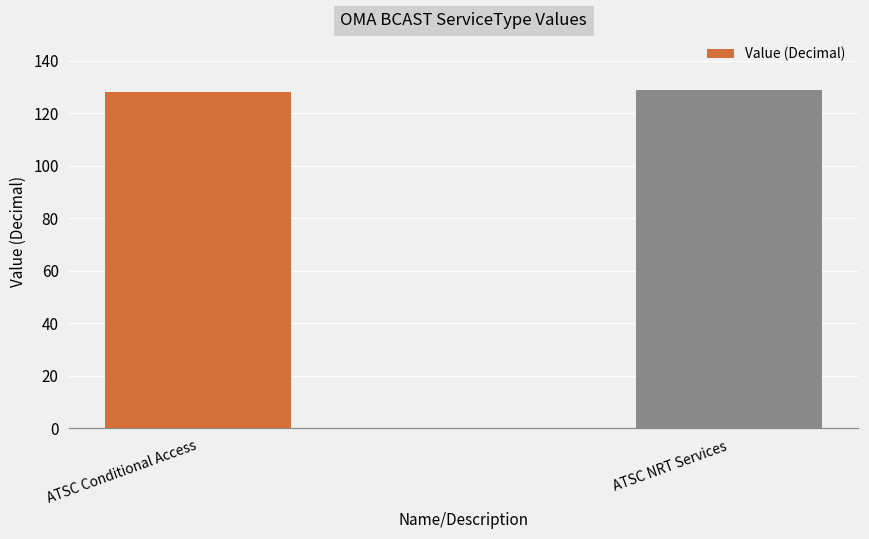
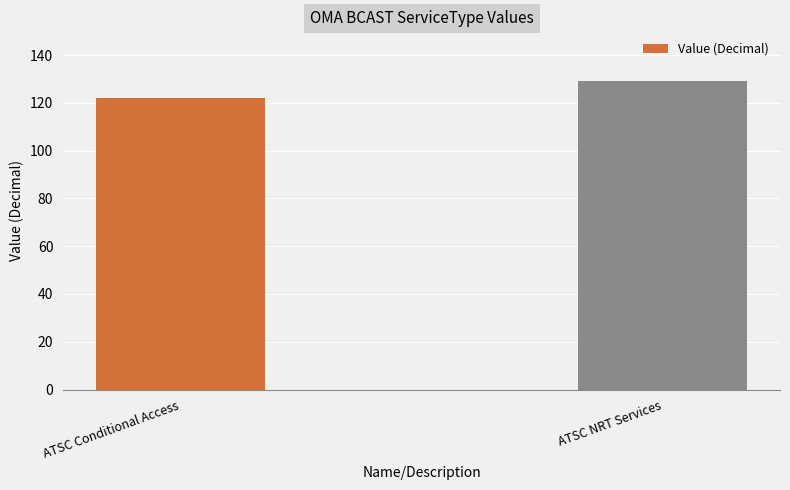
ATSC Conditional Access: 128 -> 122
